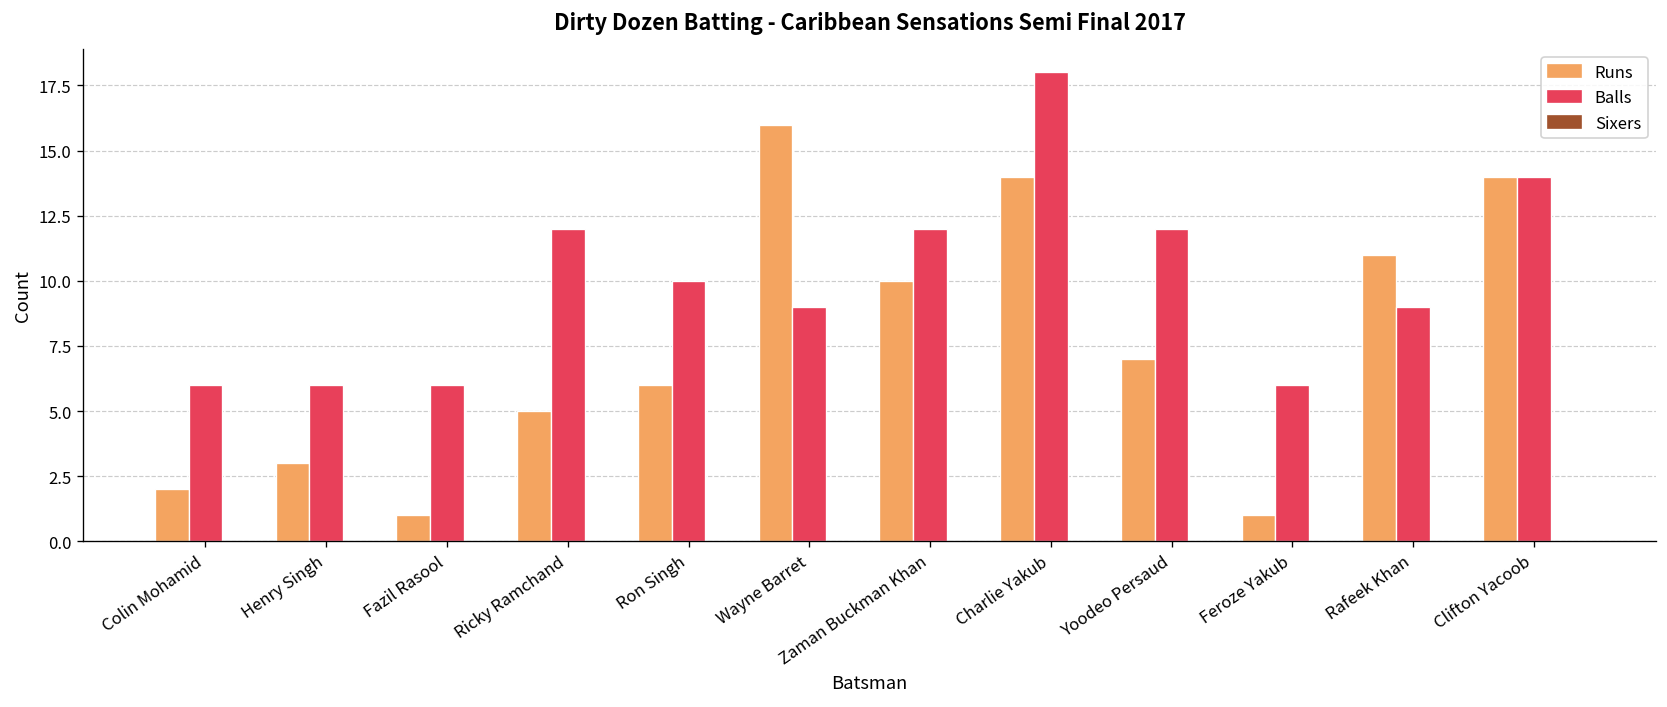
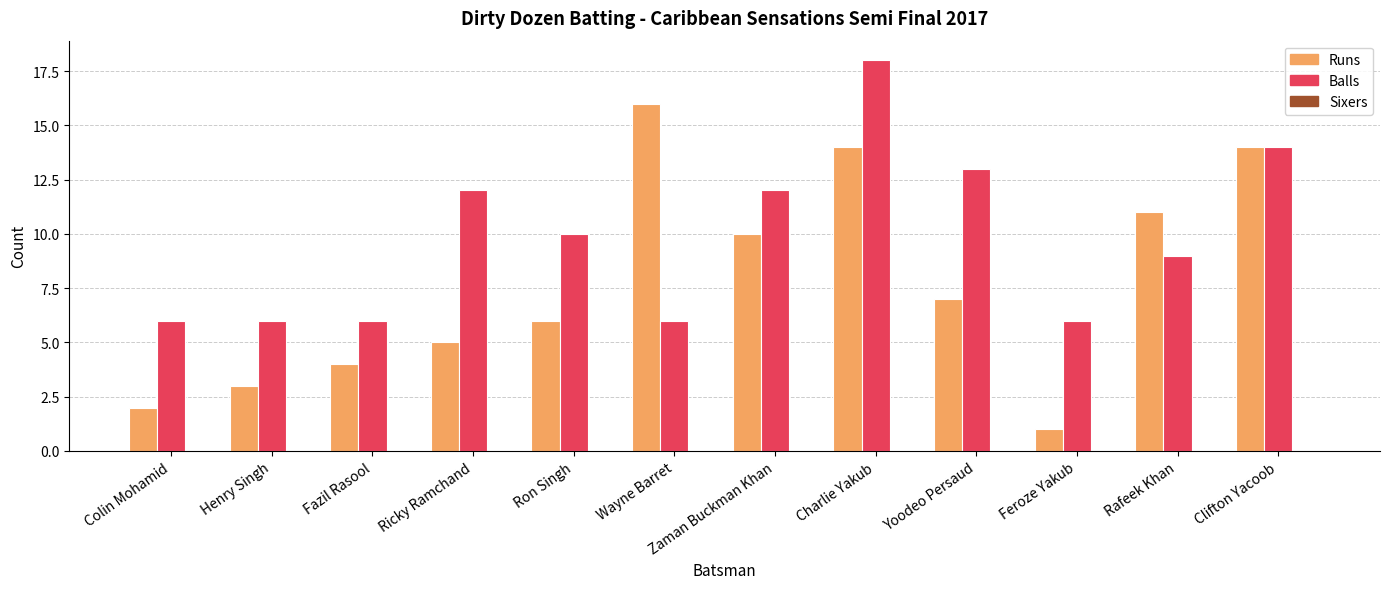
Runs, Fazil Rasool: 1 -> 4
Balls, Wayne Barret: 9 -> 6
Balls, Yoodeo Persaud: 12 -> 13
